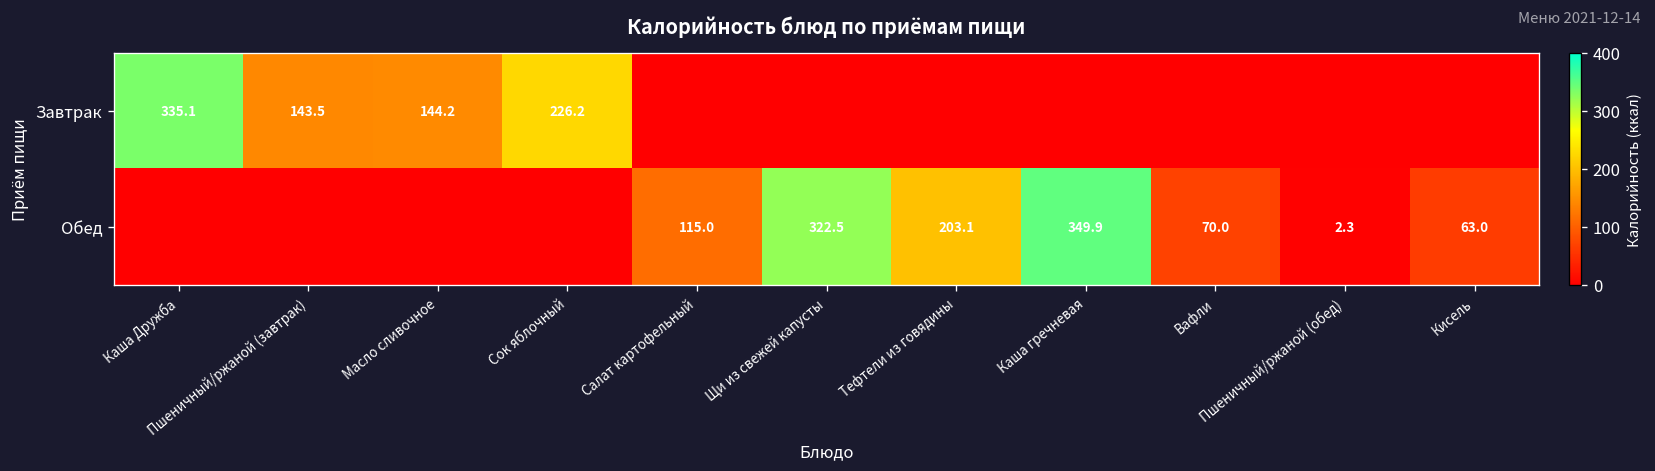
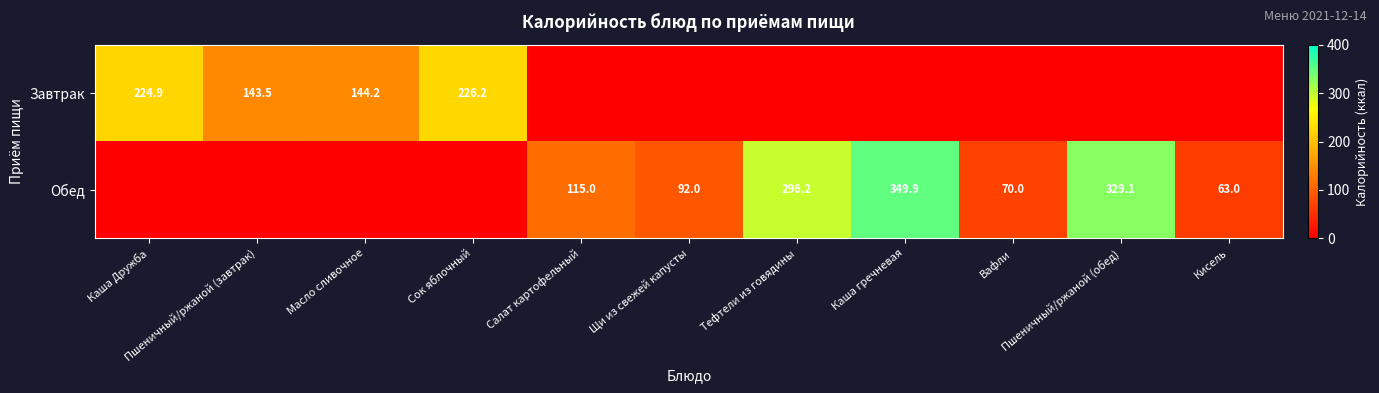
Завтрак, Каша Дружба: 335.1 -> 224.9
Обед, Щи из свежей капусты: 322.5 -> 92.0
Обед, Тефтели из говядины: 203.1 -> 296.2
Обед, Пшеничный/ржаной (обед): 2.3 -> 329.1
